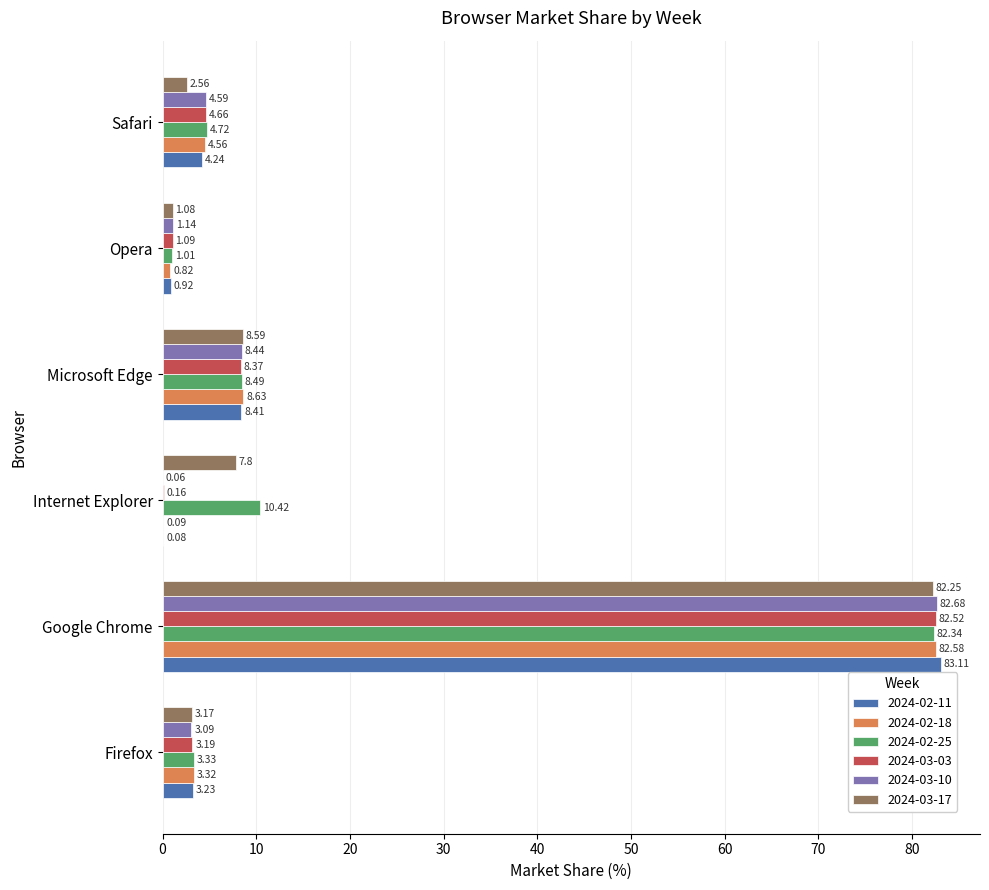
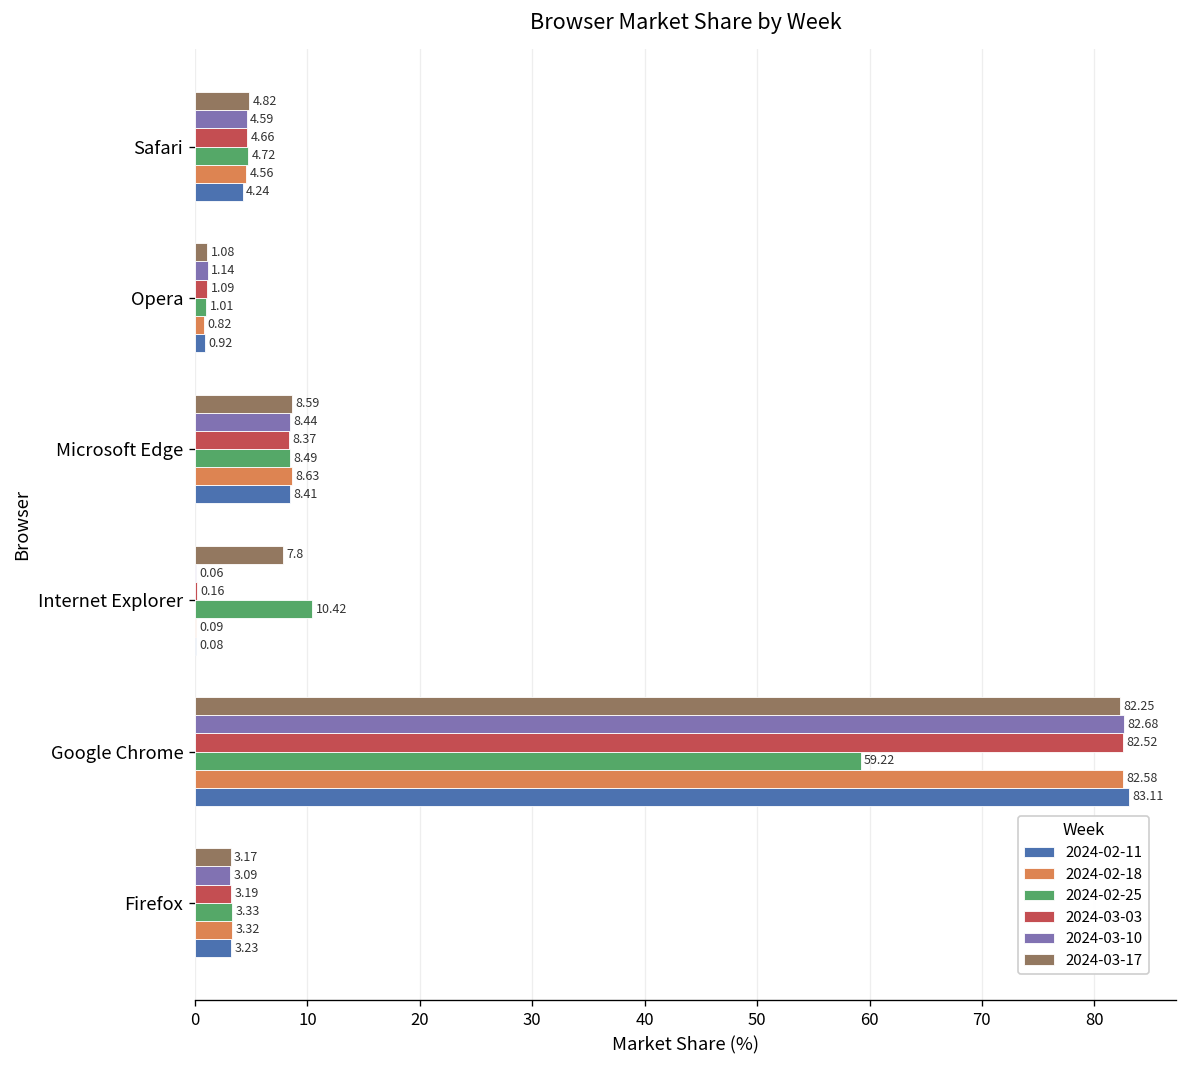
2024-03-17, Safari: 2.56 -> 4.82
2024-02-25, Google Chrome: 82.34 -> 59.22
